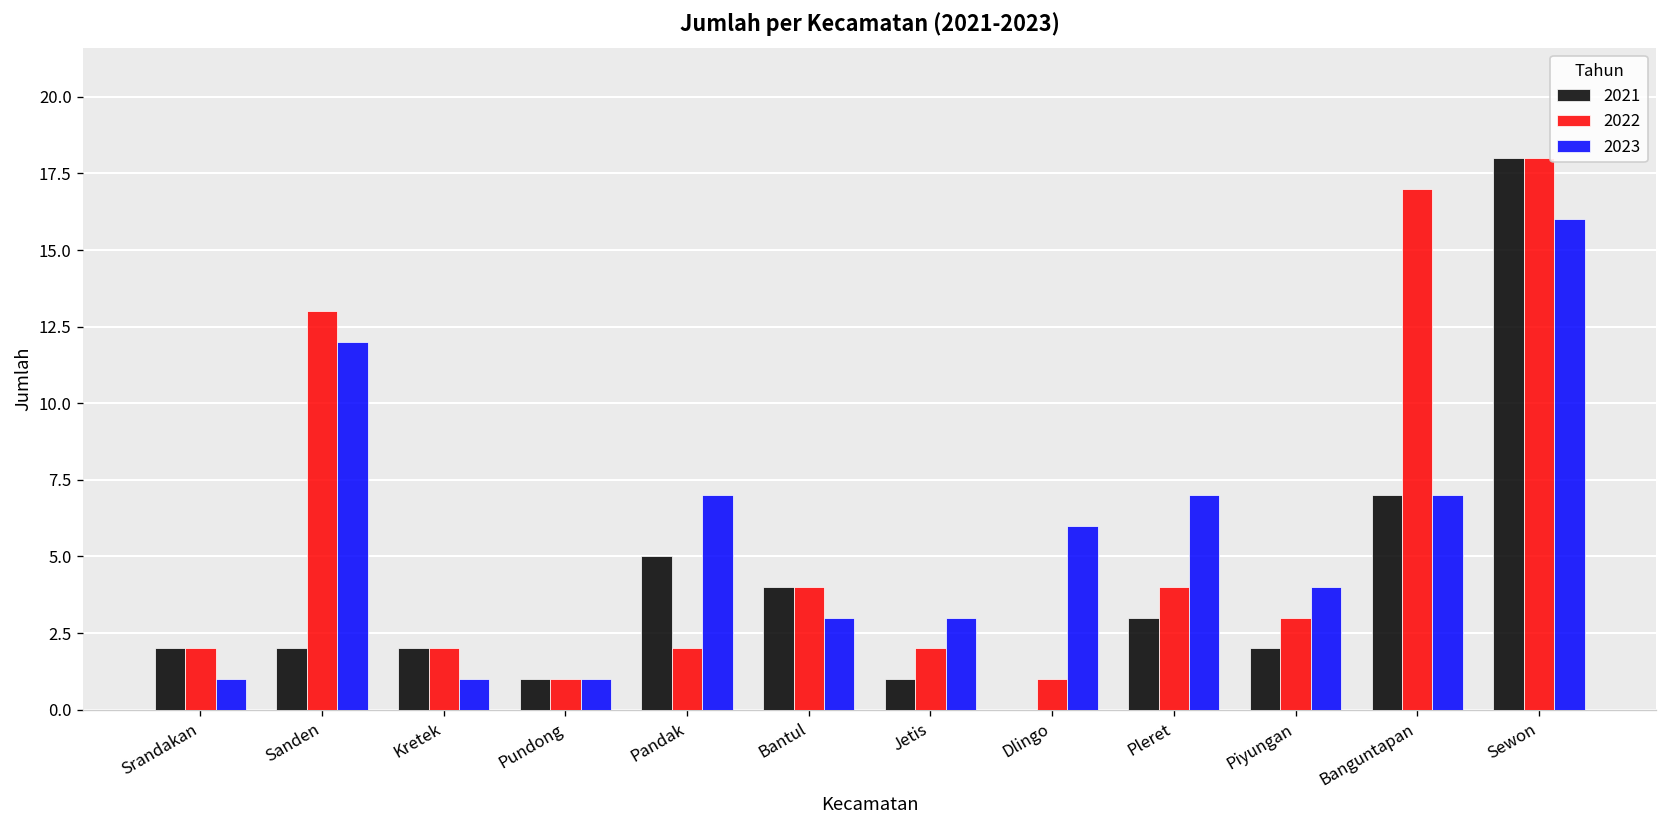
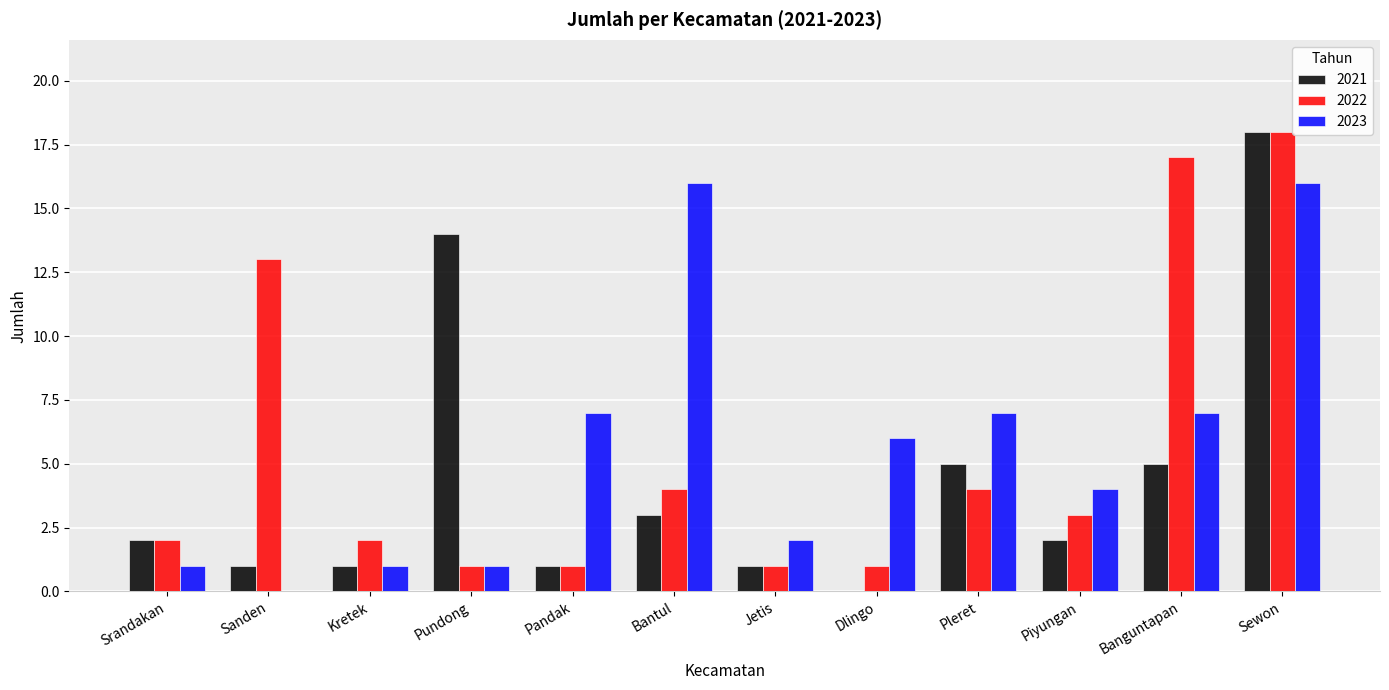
2021, Sanden: 2 -> 1
2023, Sanden: 12 -> 0
2021, Kretek: 2 -> 1
2021, Pundong: 1 -> 14
2021, Pandak: 5 -> 1
2022, Pandak: 2 -> 1
2021, Bantul: 4 -> 3
2023, Bantul: 3 -> 16
2022, Jetis: 2 -> 1
2023, Jetis: 3 -> 2
2021, Pleret: 3 -> 5
2021, Banguntapan: 7 -> 5
